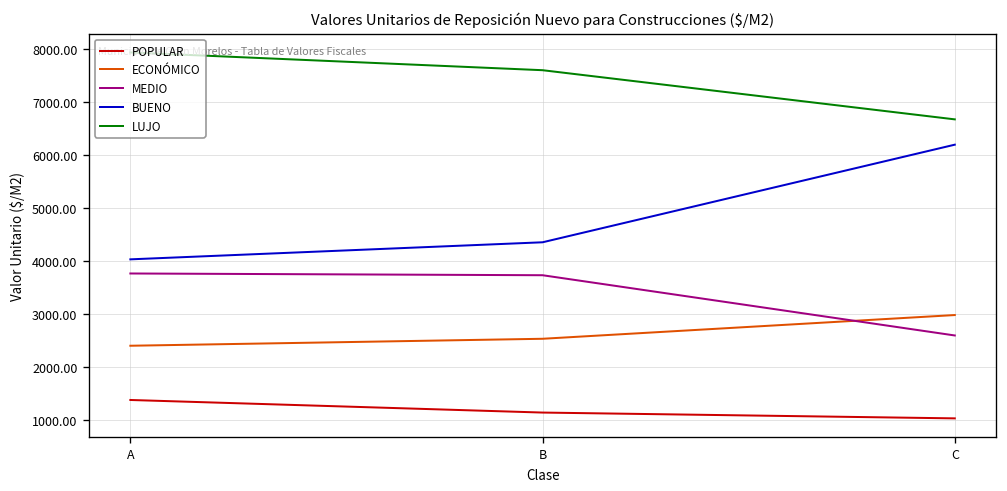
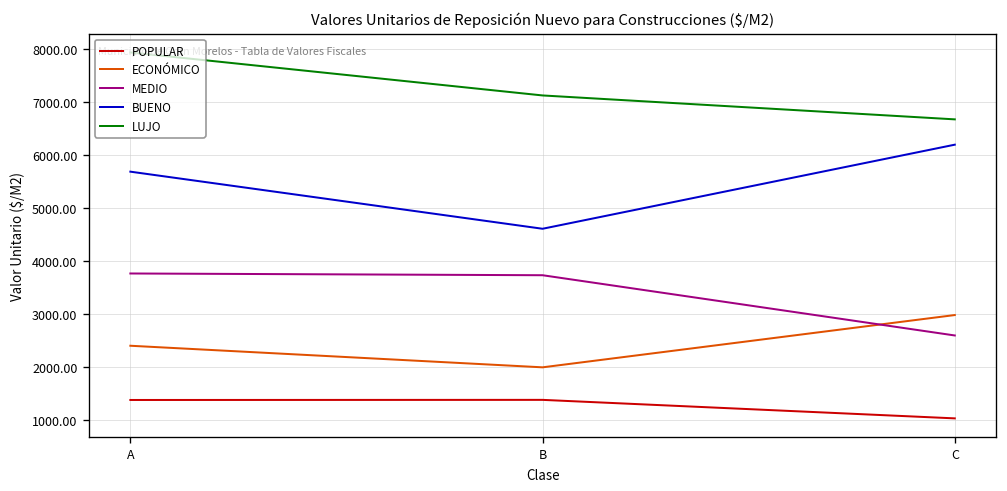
BUENO, A: 4000 -> 5700
POPULAR, B: 1100 -> 1400
ECONÓMICO, B: 2500 -> 2000
BUENO, B: 4400 -> 4600
LUJO, B: 7600 -> 7100
